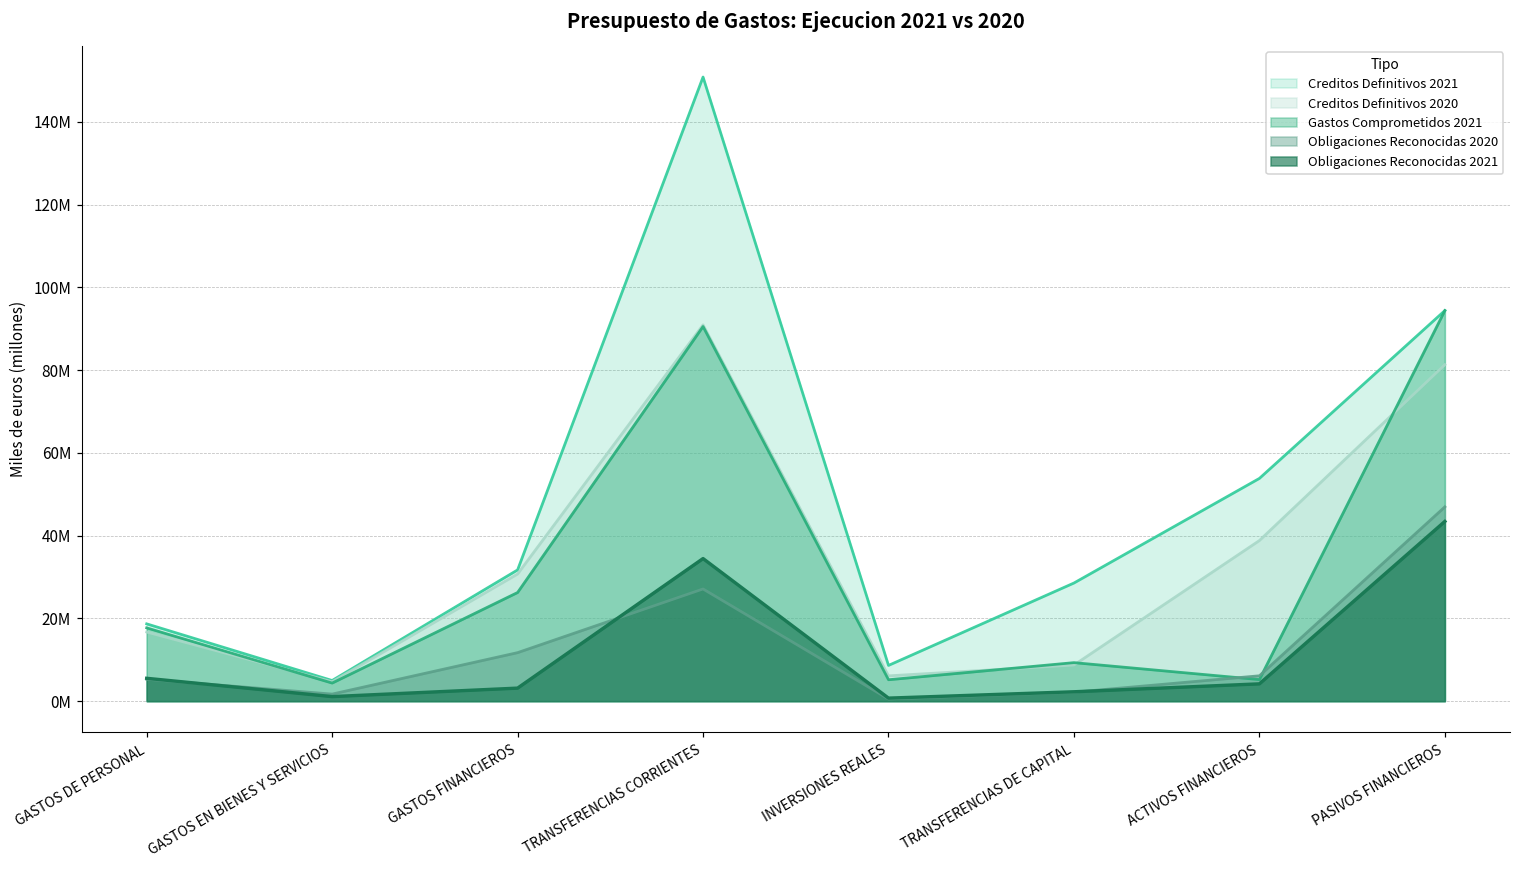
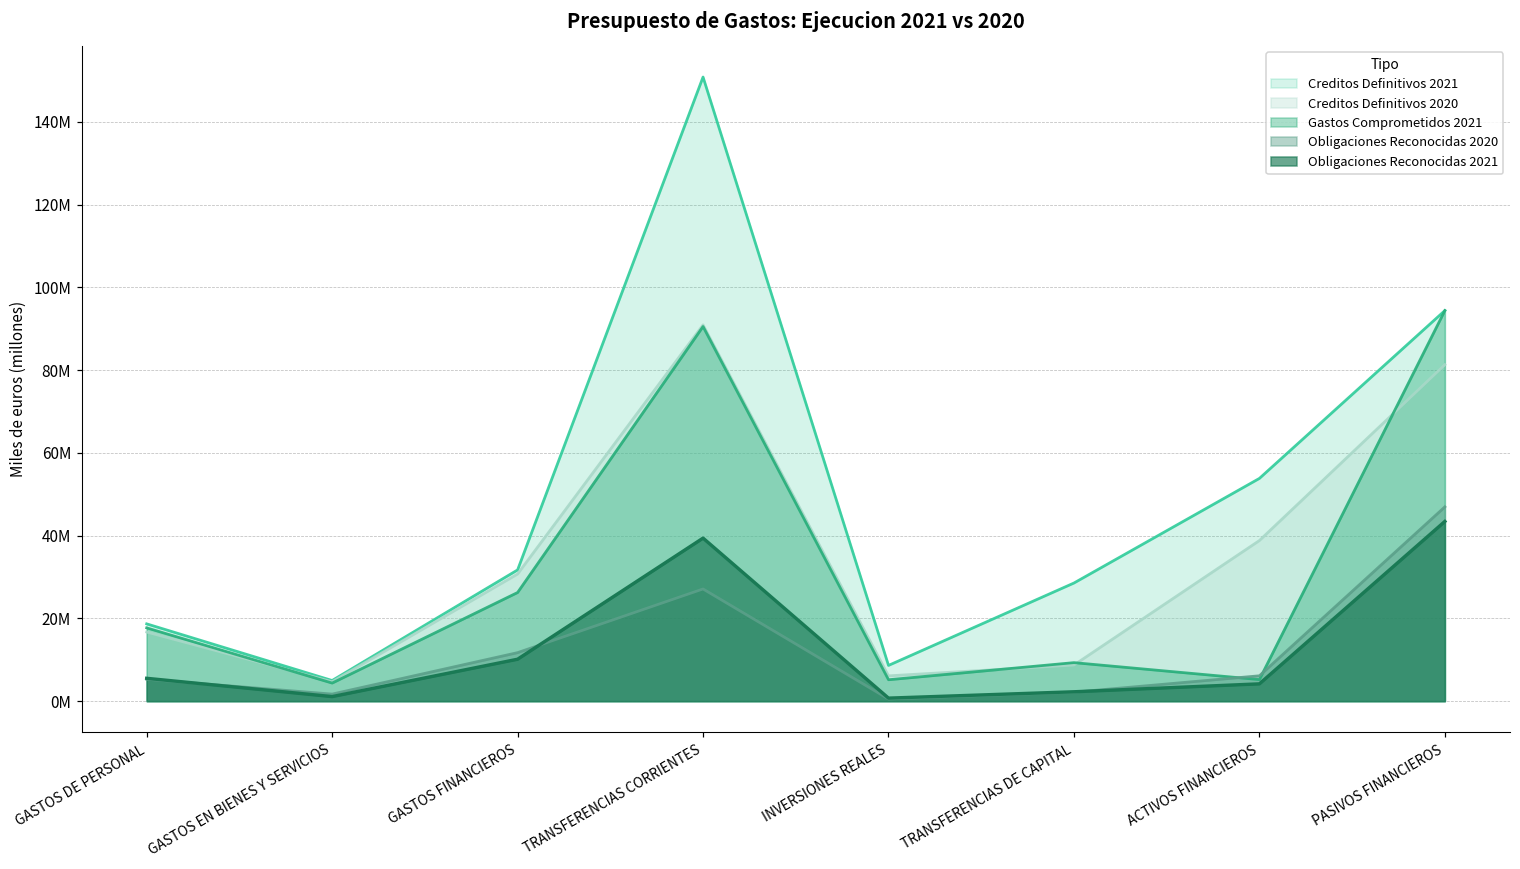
Obligaciones Reconocidas 2021, GASTOS FINANCIEROS: 3000000 -> 10000000
Obligaciones Reconocidas 2021, TRANSFERENCIAS CORRIENTES: 34000000 -> 39000000
